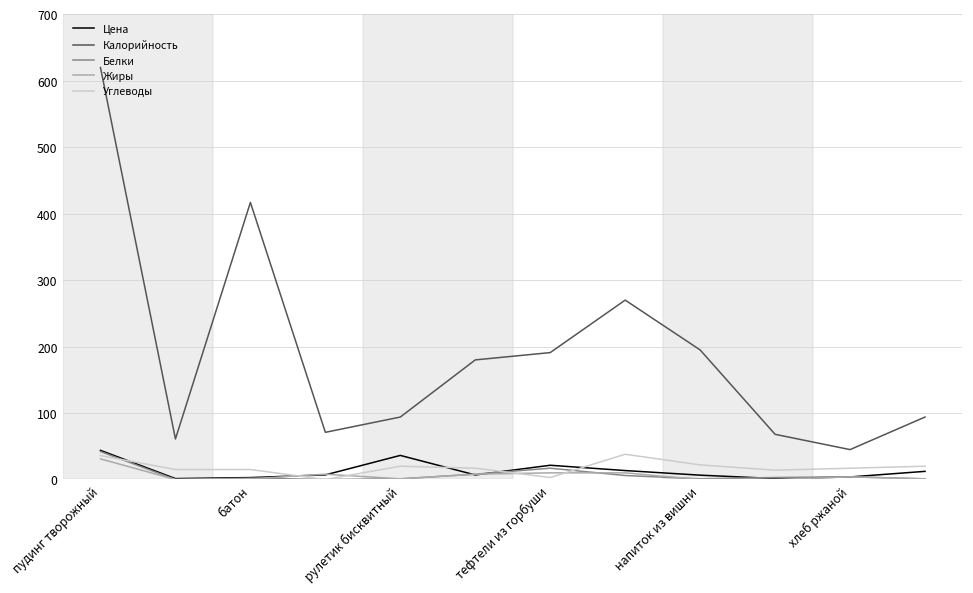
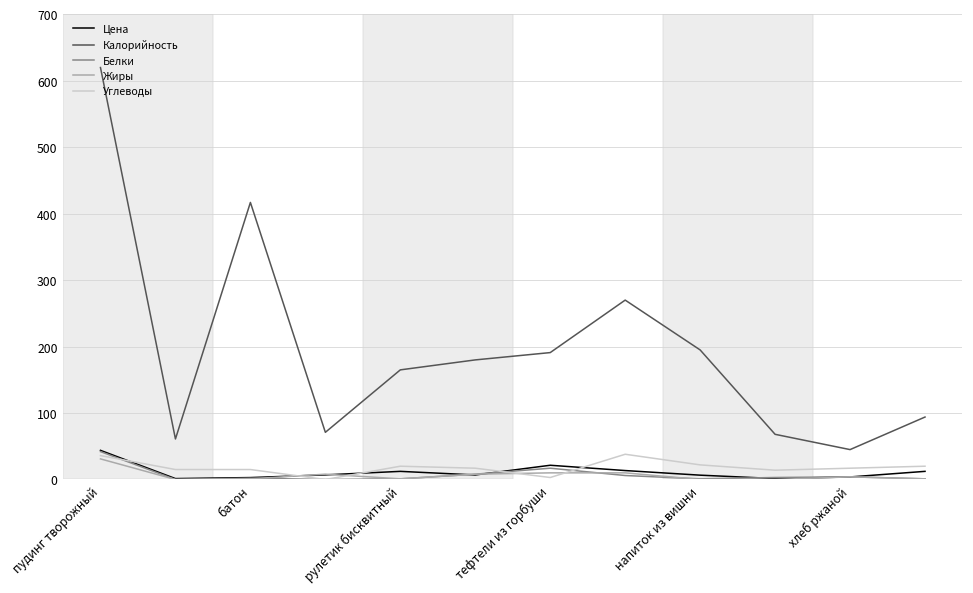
Цена, рулетик бисквитный: 40 -> 10
Калорийность, рулетик бисквитный: 90 -> 170
